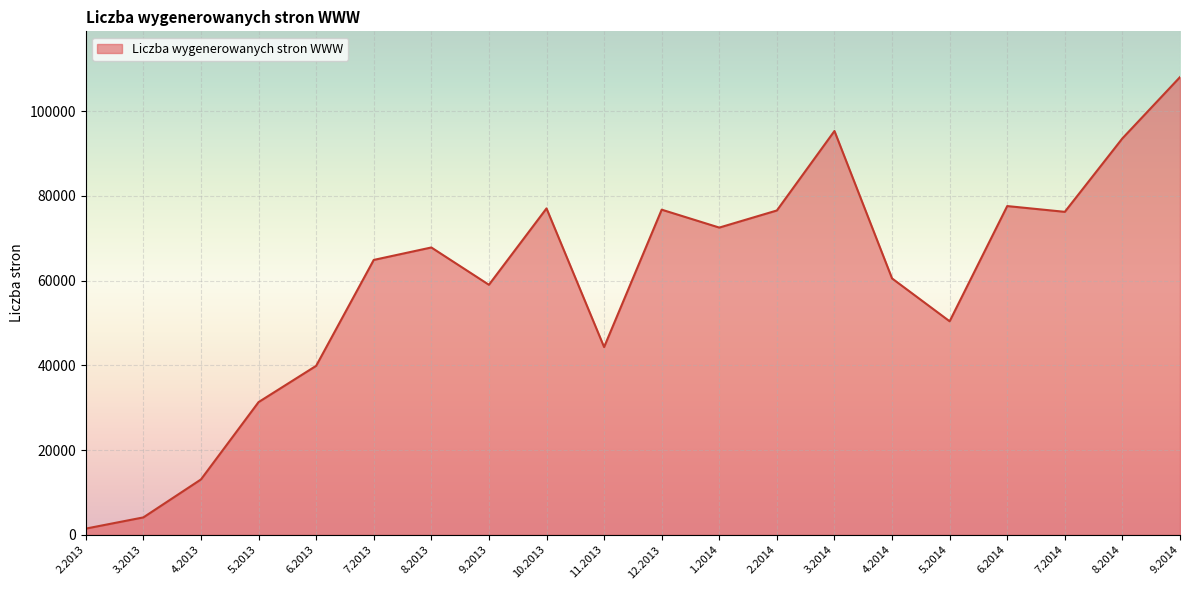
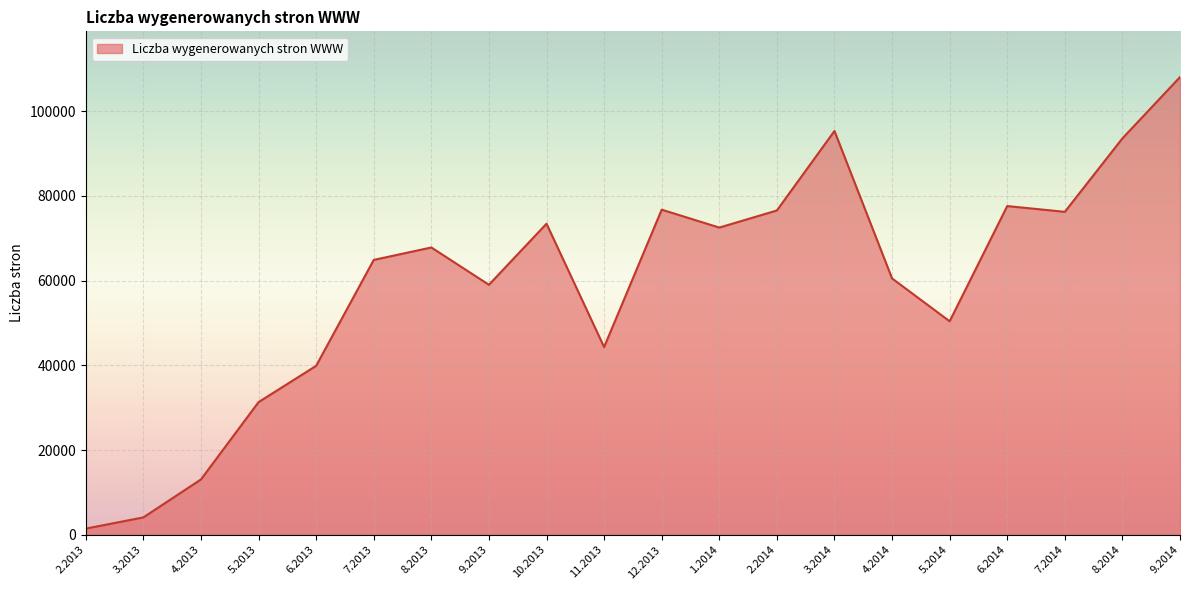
10.2013: 77000 -> 73000
